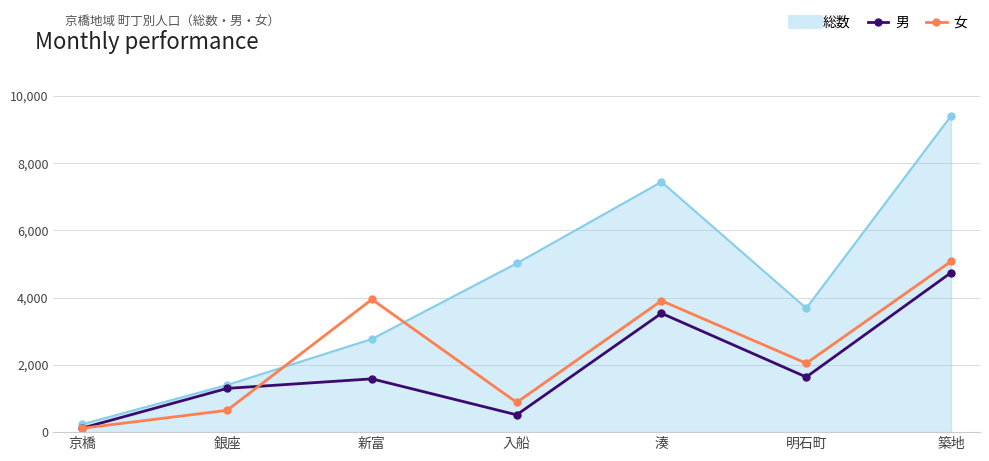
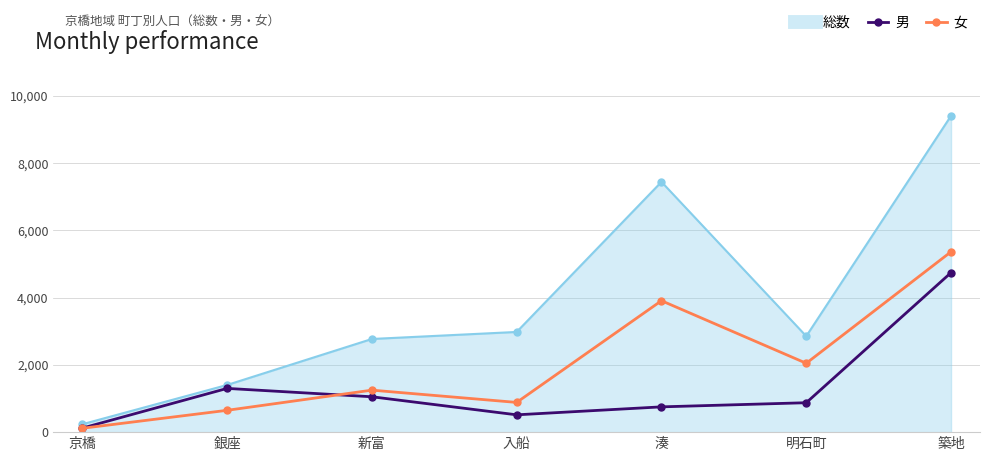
男, 新富: 1,600 -> 1,100
女, 新富: 4,000 -> 1,200
総数, 入船: 5,000 -> 3,000
男, 湊: 3,500 -> 800
総数, 明石町: 3,700 -> 2,900
男, 明石町: 1,600 -> 900
女, 築地: 5,100 -> 5,400
